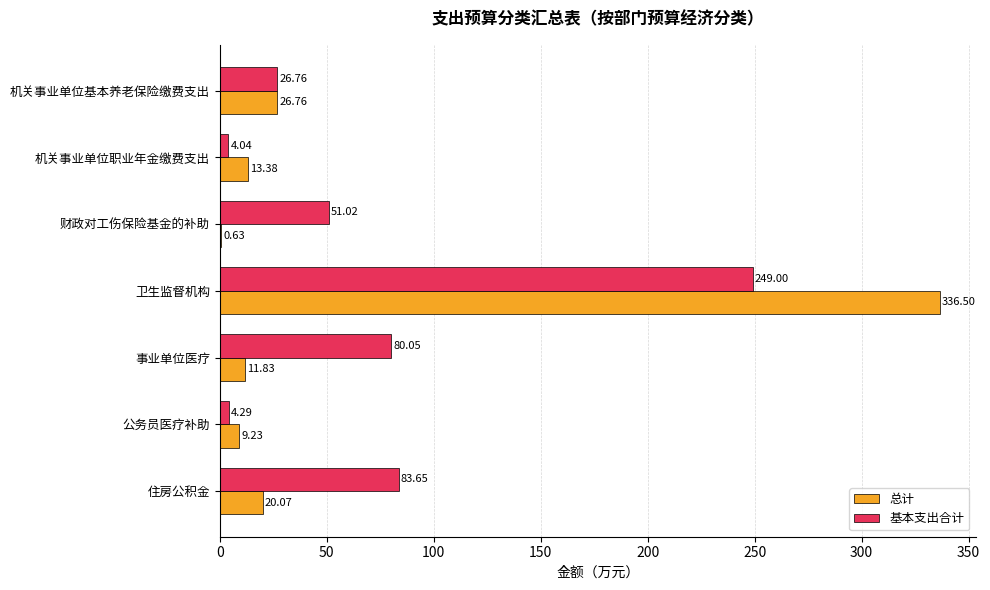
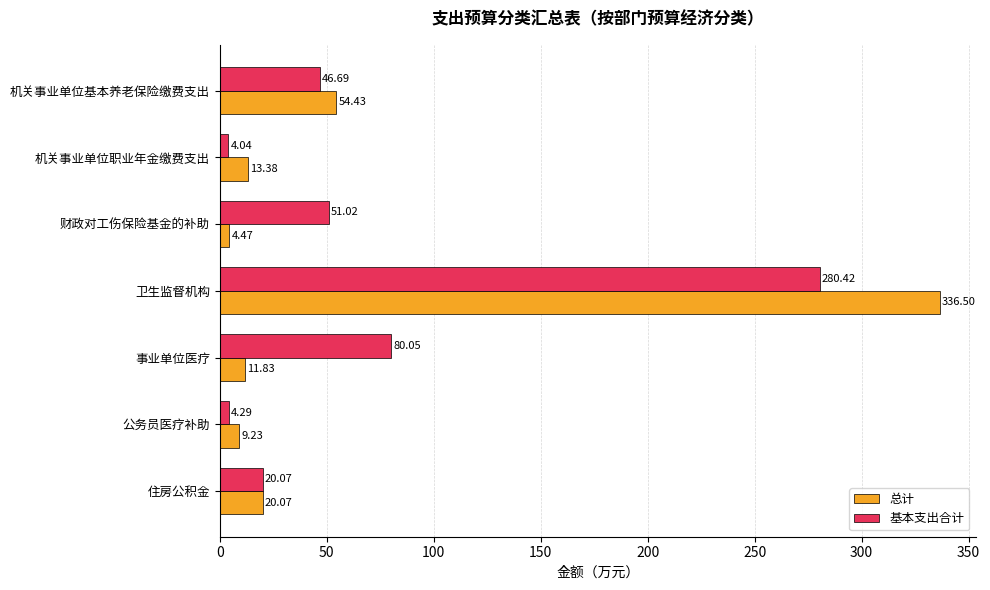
基本支出合计, 机关事业单位基本养老保险缴费支出: 26.76 -> 46.69
总计, 机关事业单位基本养老保险缴费支出: 26.76 -> 54.43
总计, 财政对工伤保险基金的补助: 0.63 -> 4.47
基本支出合计, 卫生监督机构: 249.00 -> 280.42
基本支出合计, 住房公积金: 83.65 -> 20.07
